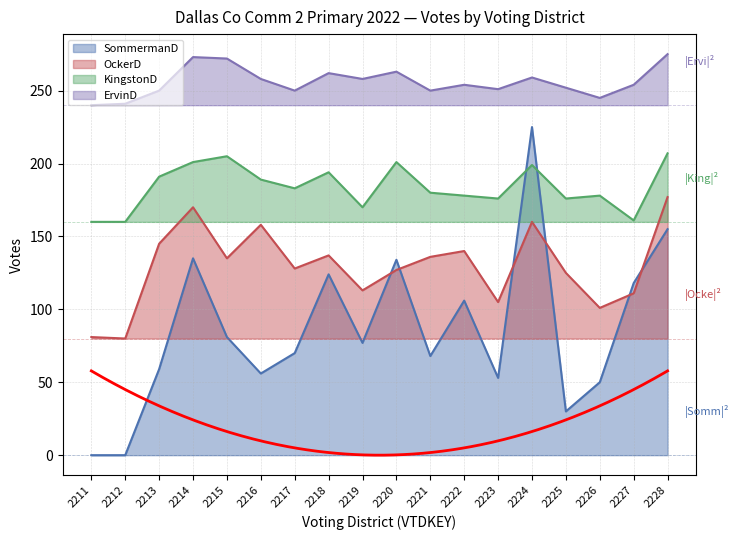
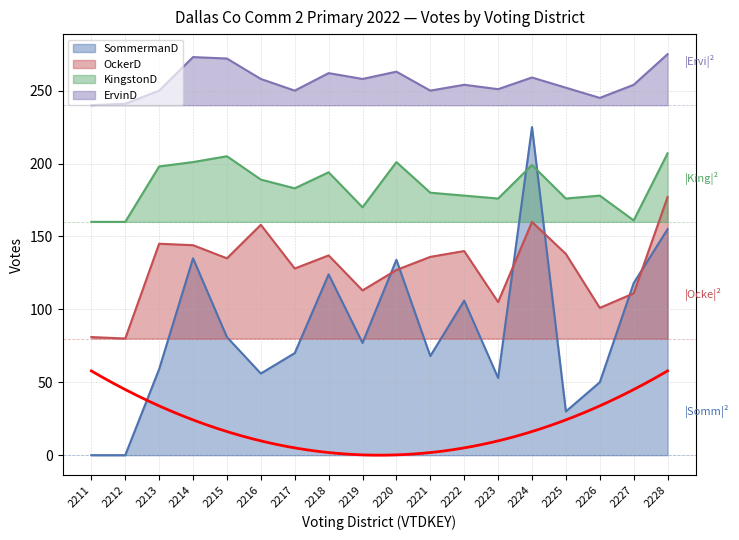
KingstonD, 2213: 191 -> 198
OckerD, 2214: 170 -> 144
OckerD, 2225: 125 -> 138
